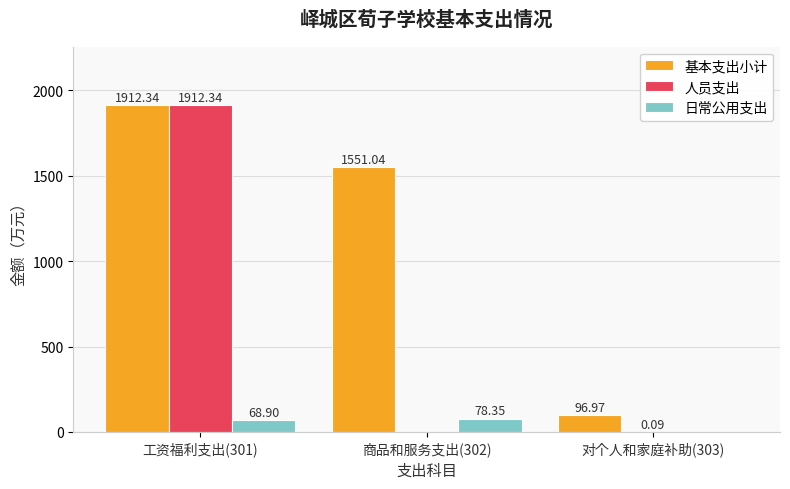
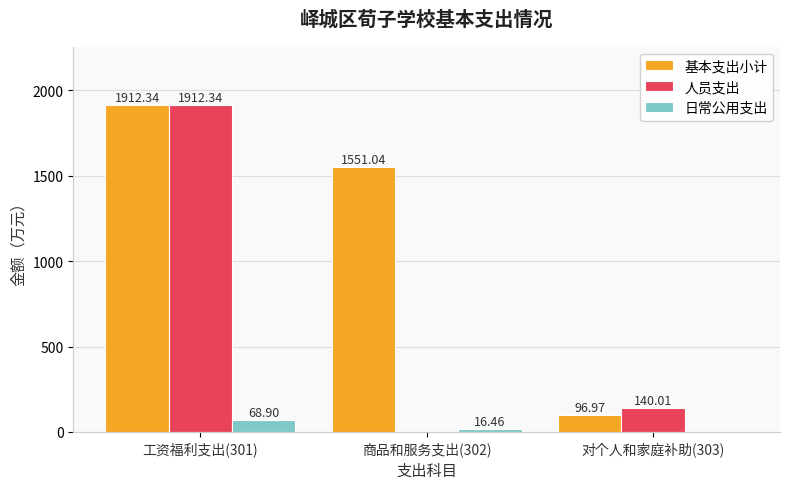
日常公用支出, 商品和服务支出(302): 78.35 -> 16.46
人员支出, 对个人和家庭补助(303): 0.09 -> 140.01
